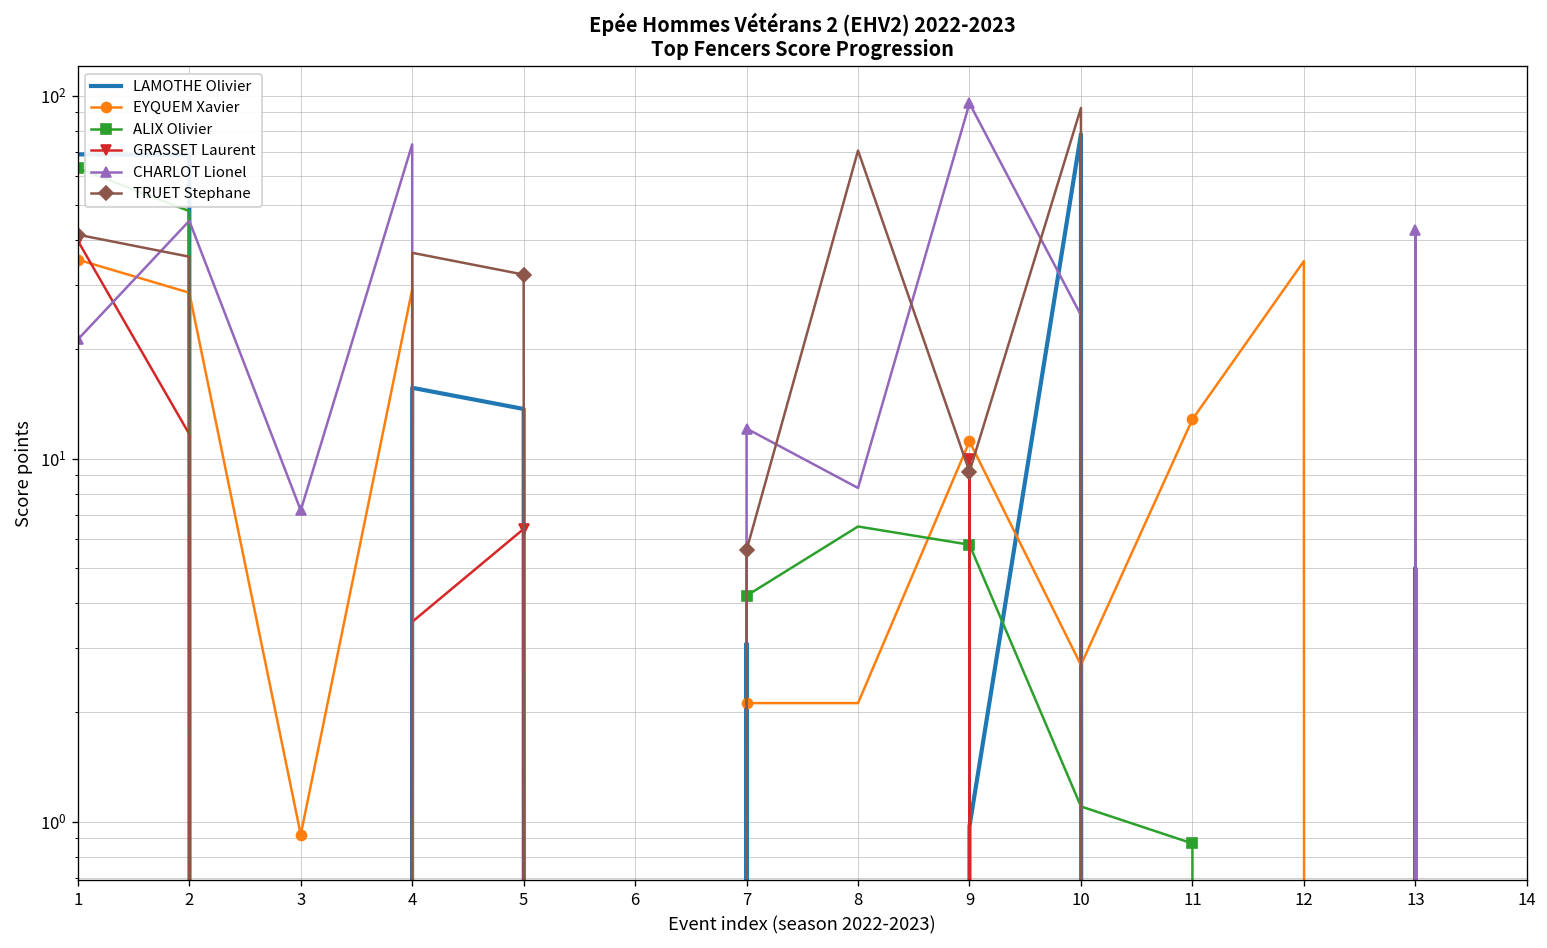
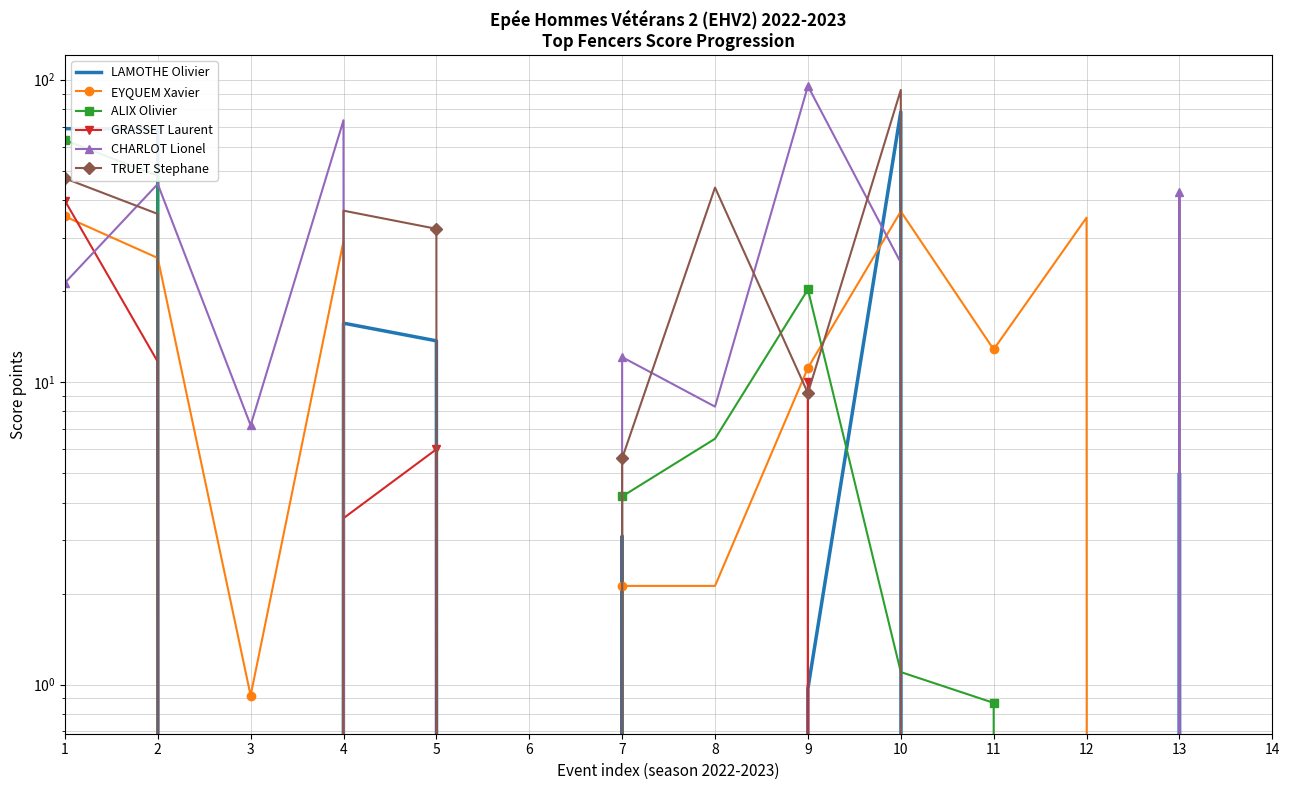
TRUET Stephane, 1: 41 -> 47
EYQUEM Xavier, 2: 29 -> 26
GRASSET Laurent, 5: 6.4 -> 6.0
TRUET Stephane, 8: 71 -> 44
ALIX Olivier, 9: 5.8 -> 20
EYQUEM Xavier, 10: 2.7 -> 37
